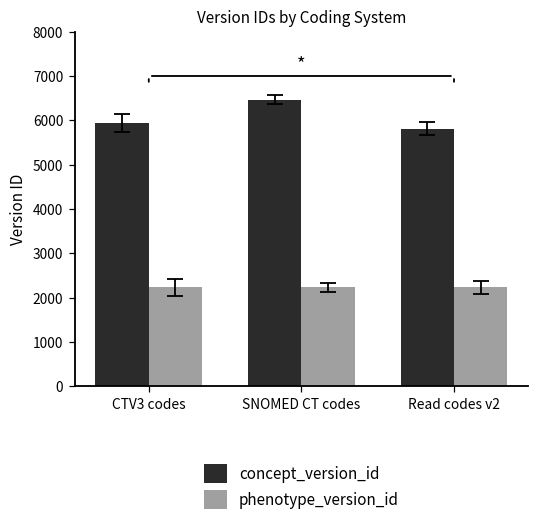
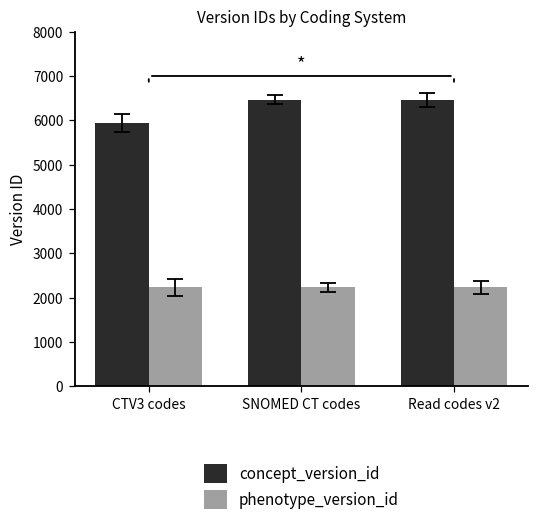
concept_version_id, Read codes v2: 5800 -> 6500
